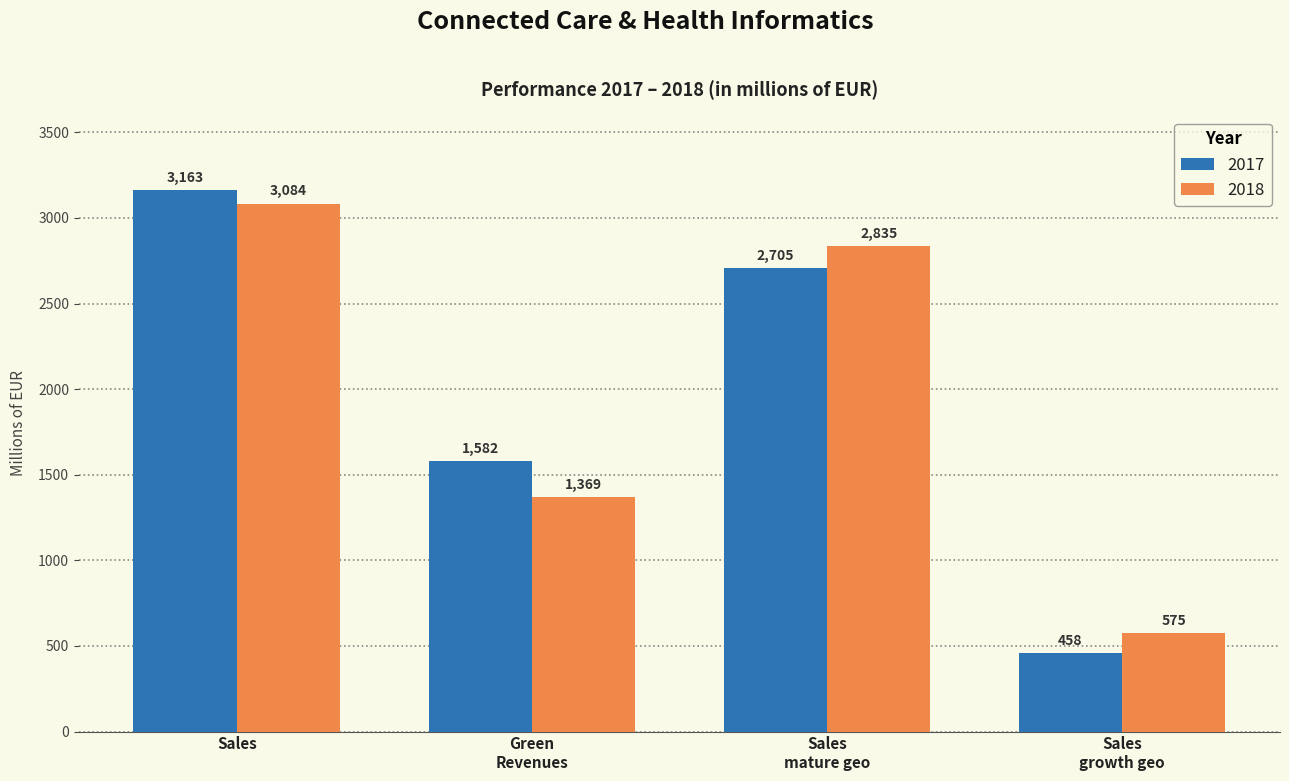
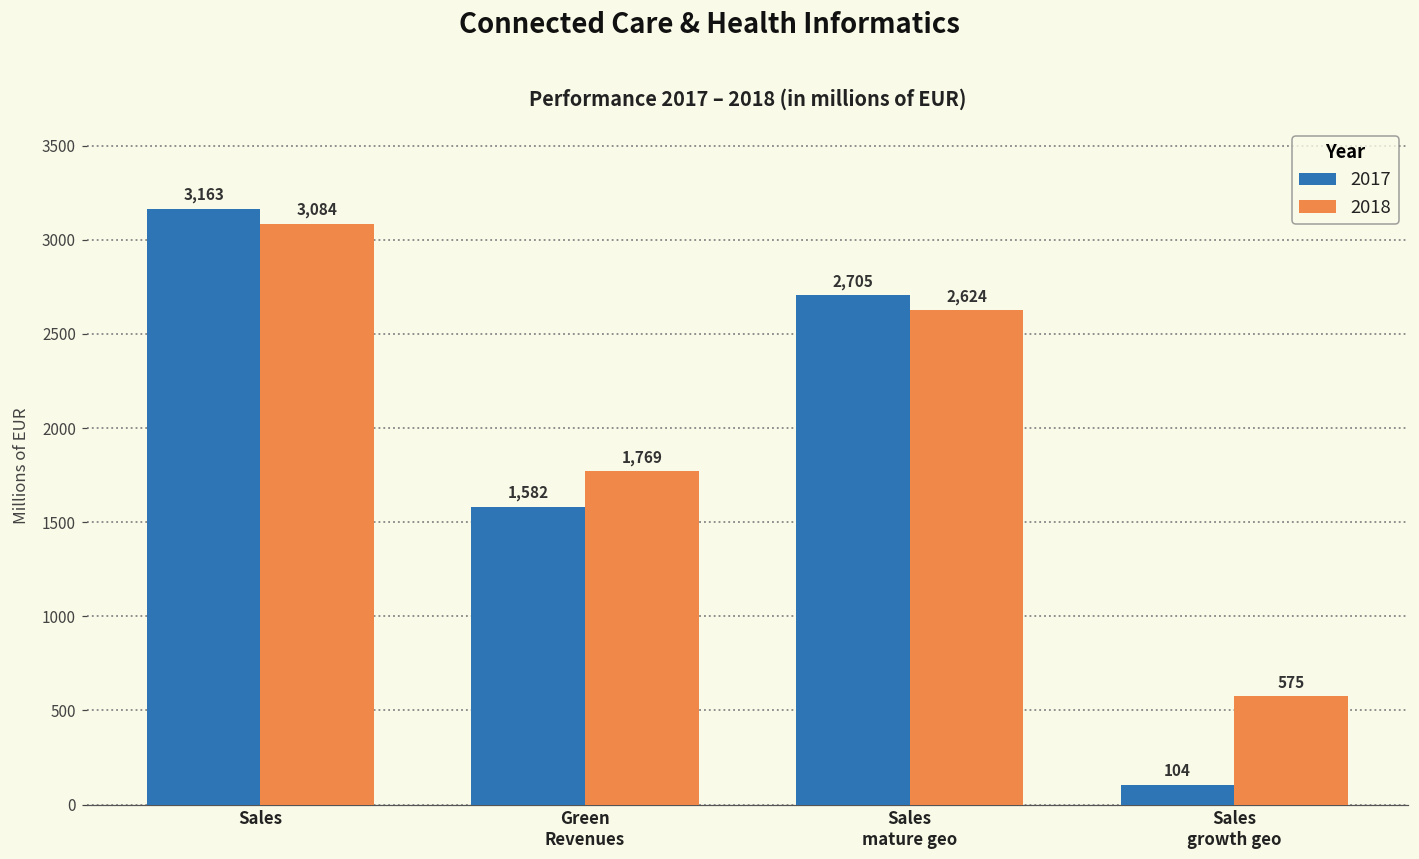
2018, Green Revenues: 1,369 -> 1,769
2018, Sales mature geo: 2,835 -> 2,624
2017, Sales growth geo: 458 -> 104
